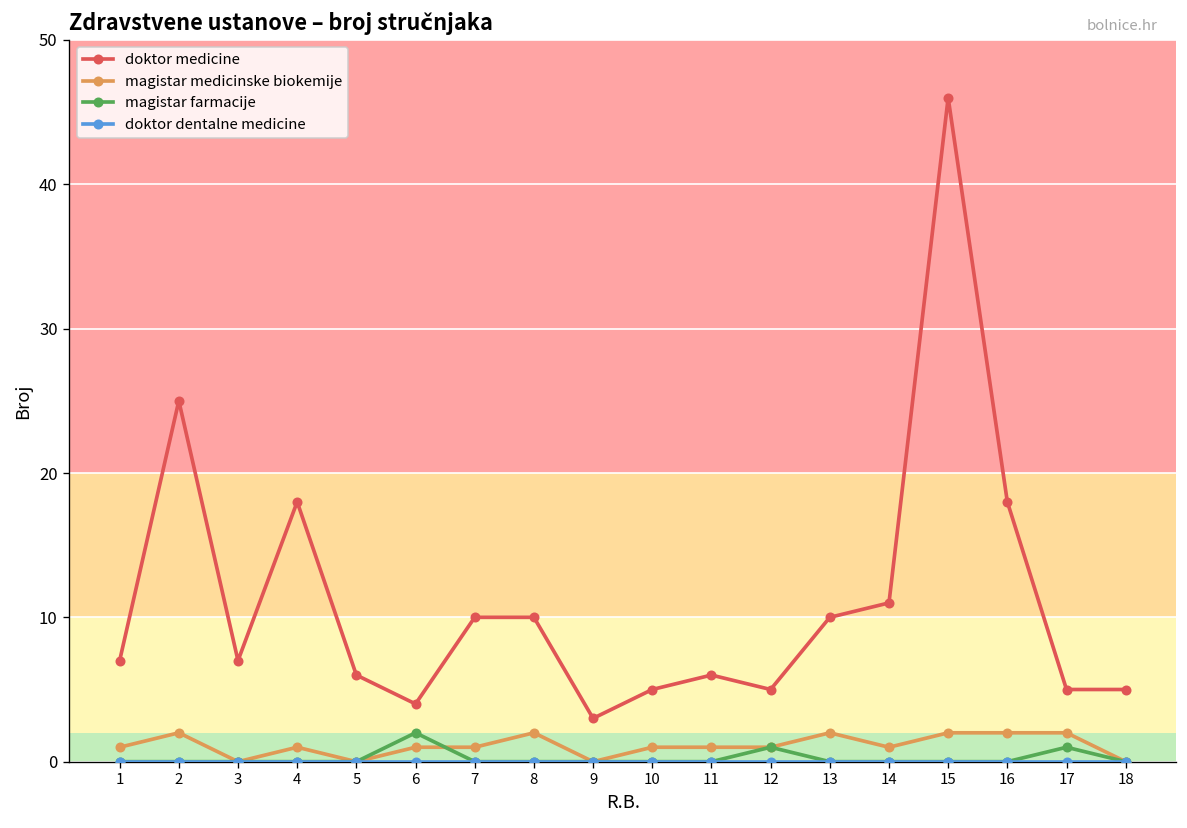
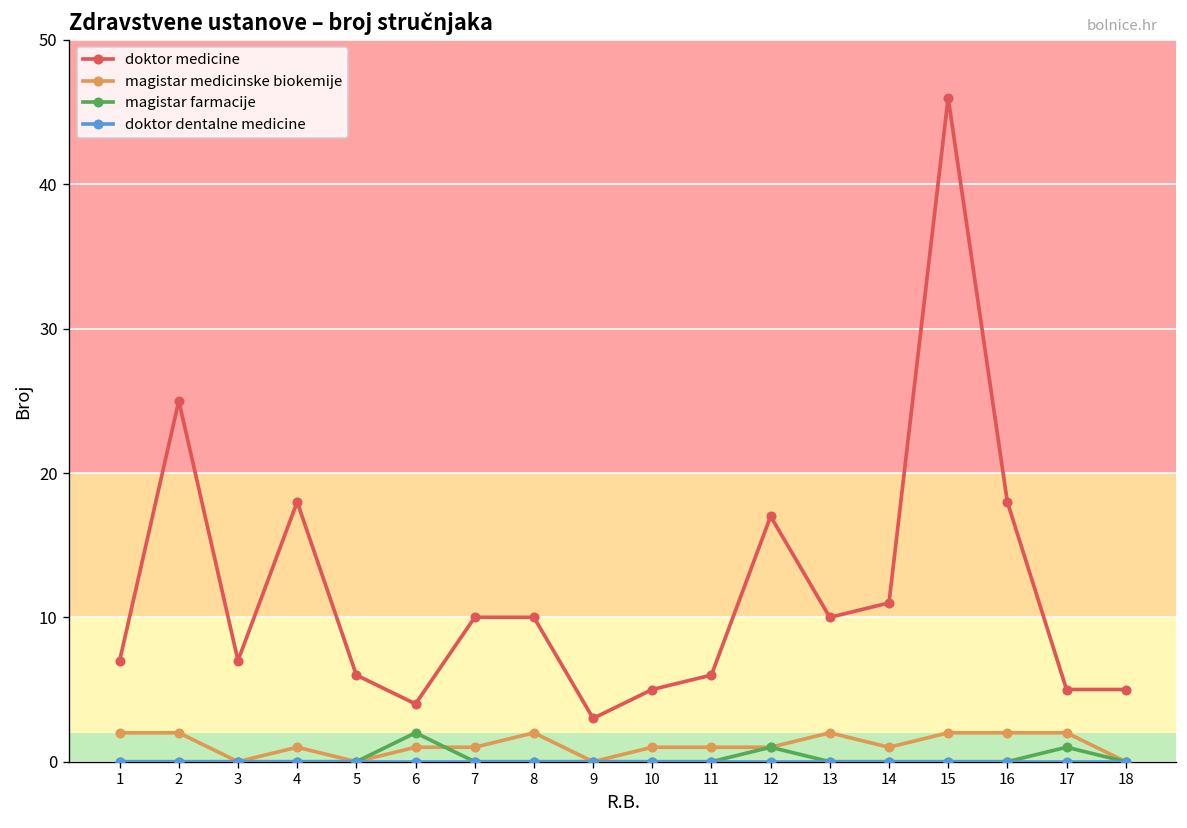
magistar medicinske biokemije, 1: 1 -> 2
doktor medicine, 12: 5 -> 17
